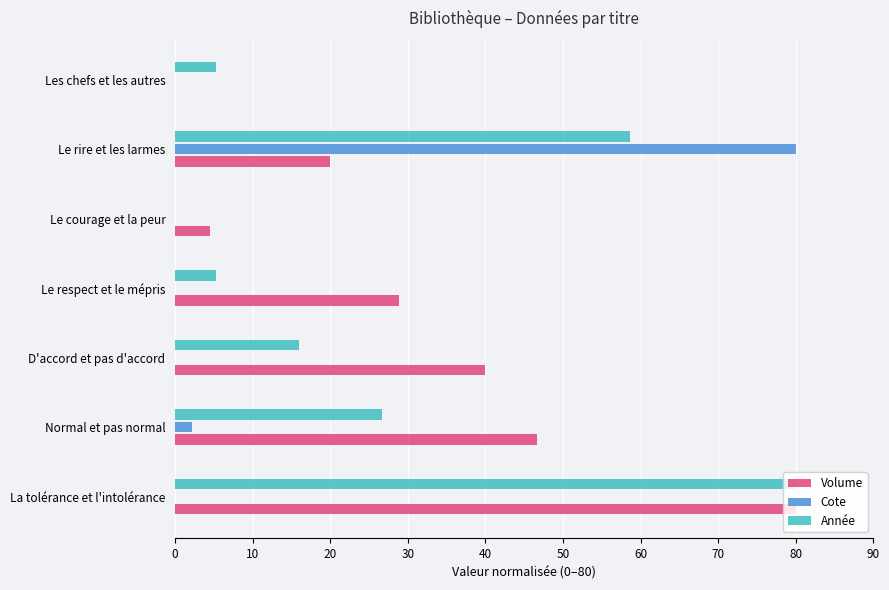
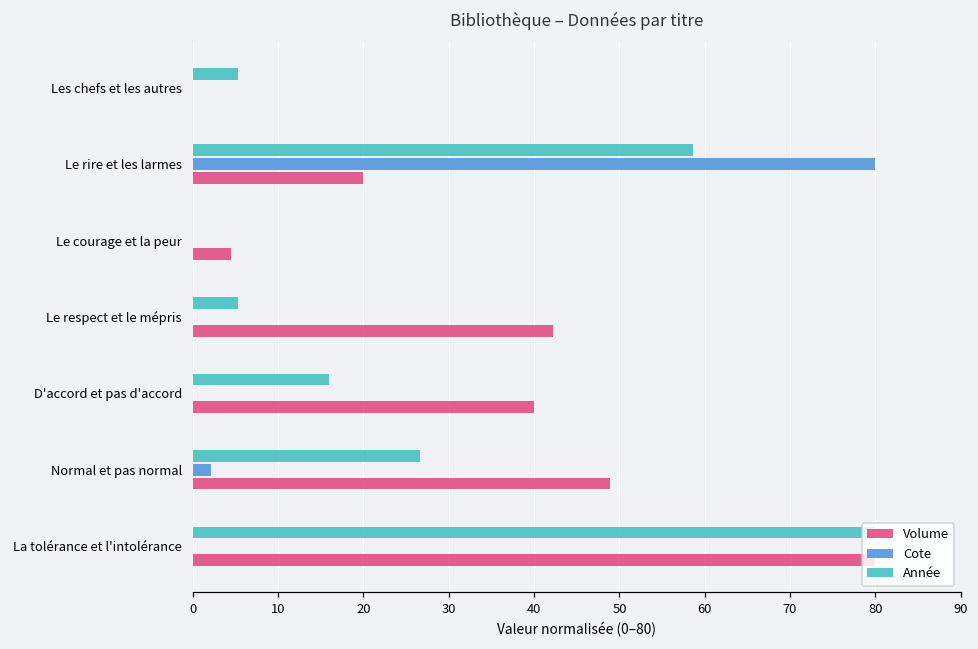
Volume, Le respect et le mépris: 29 -> 42
Volume, Normal et pas normal: 47 -> 49
